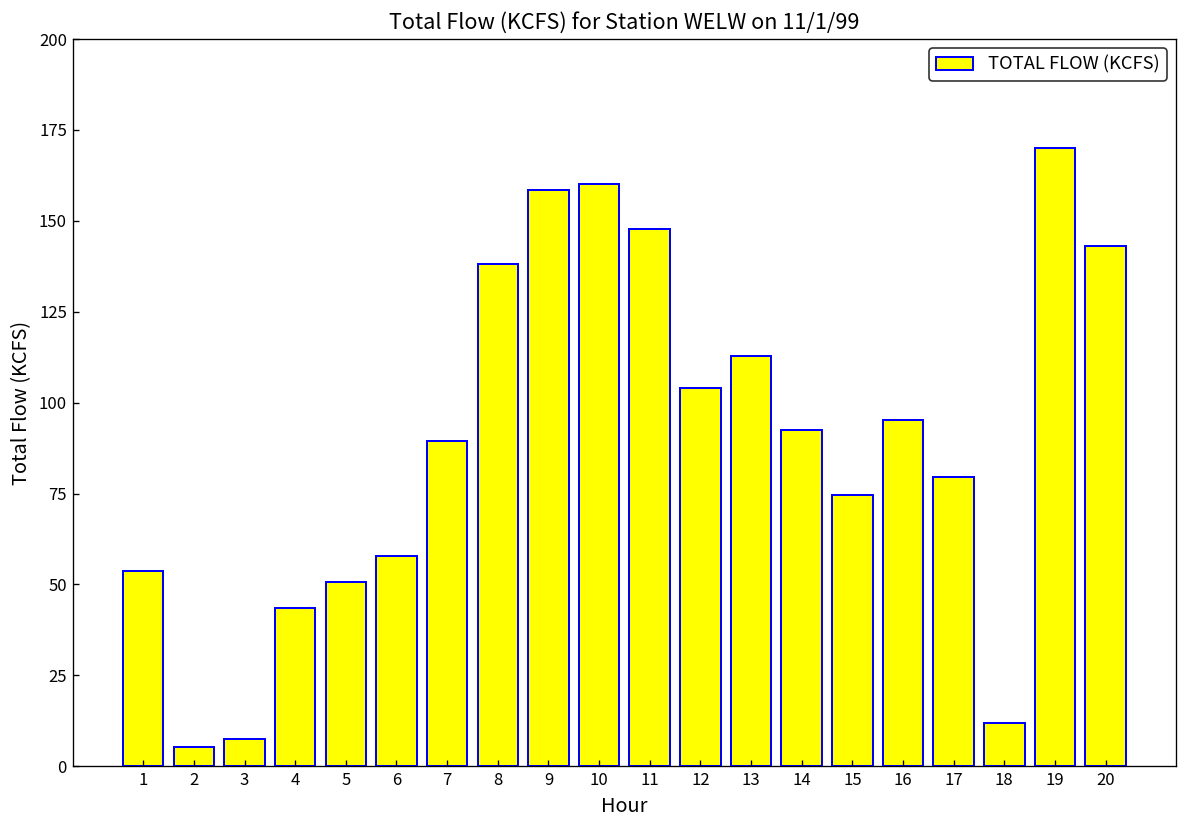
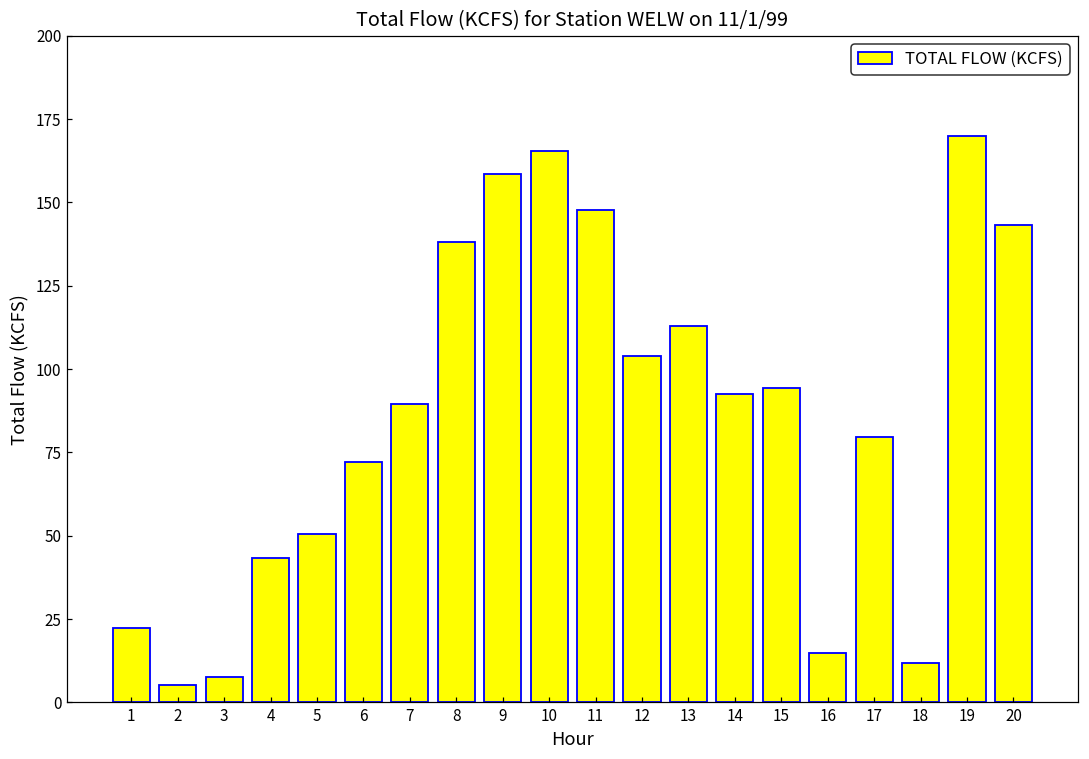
1: 54 -> 22
6: 58 -> 72
10: 160 -> 165
15: 75 -> 94
16: 95 -> 15
